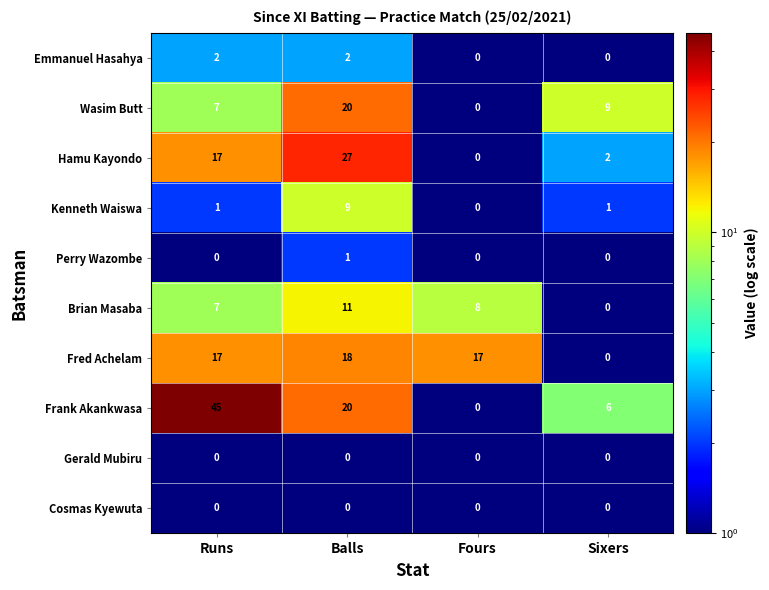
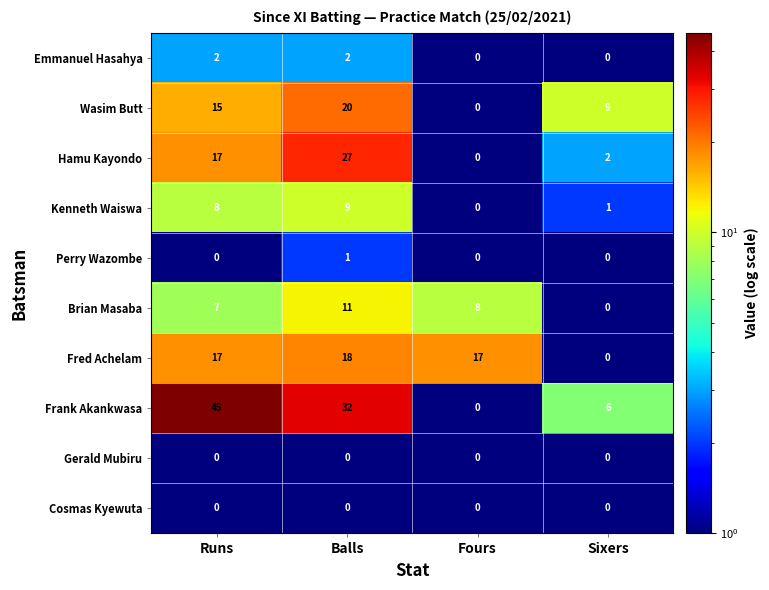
Wasim Butt, Runs: 7 -> 15
Kenneth Waiswa, Runs: 1 -> 8
Frank Akankwasa, Balls: 20 -> 32
